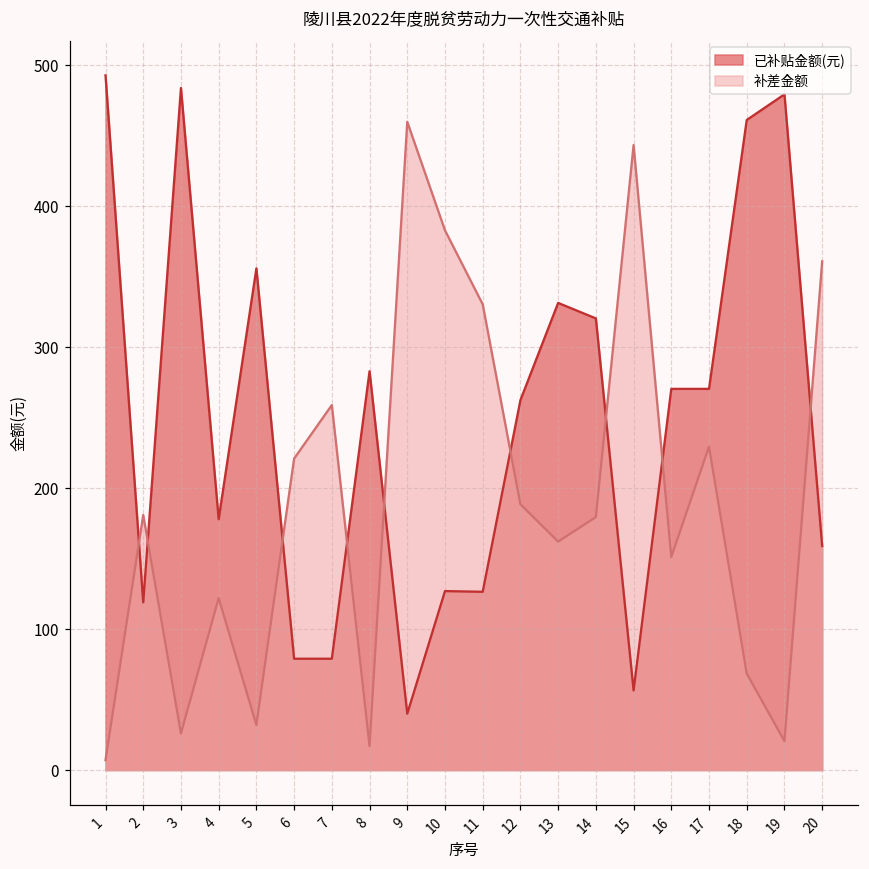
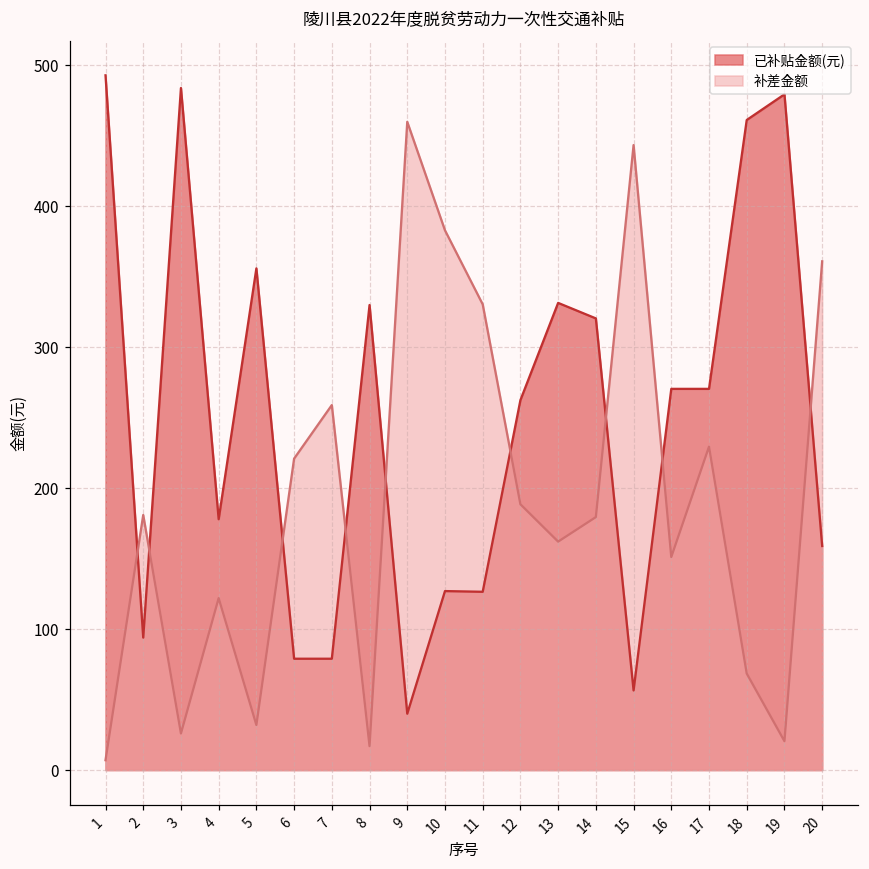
已补贴金额(元), 2: 119 -> 94
已补贴金额(元), 8: 283 -> 330
